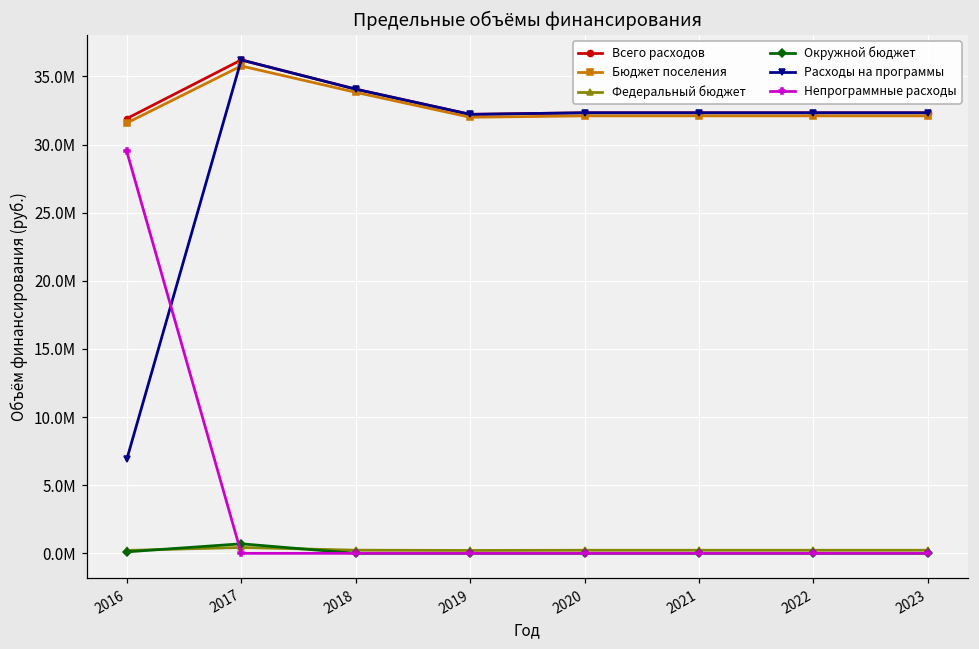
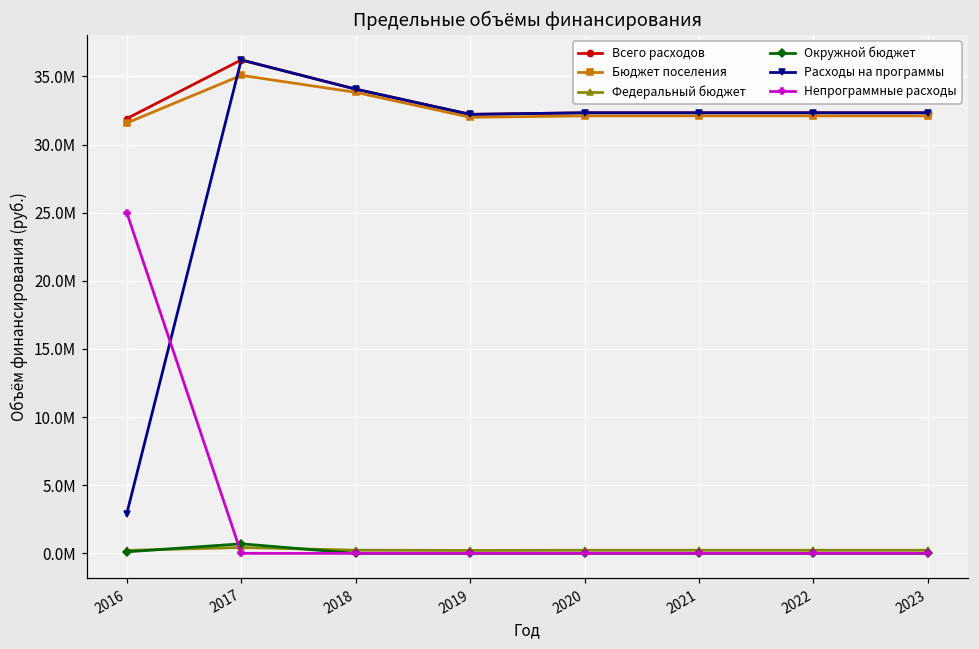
Расходы на программы, 2016: 6900000 -> 2900000
Непрограммные расходы, 2016: 29500000 -> 25000000
Бюджет поселения, 2017: 35800000 -> 35100000
